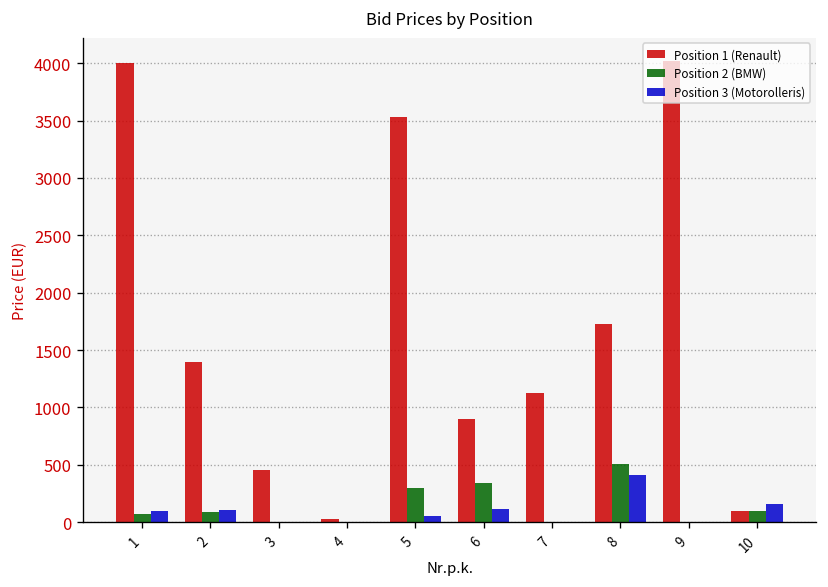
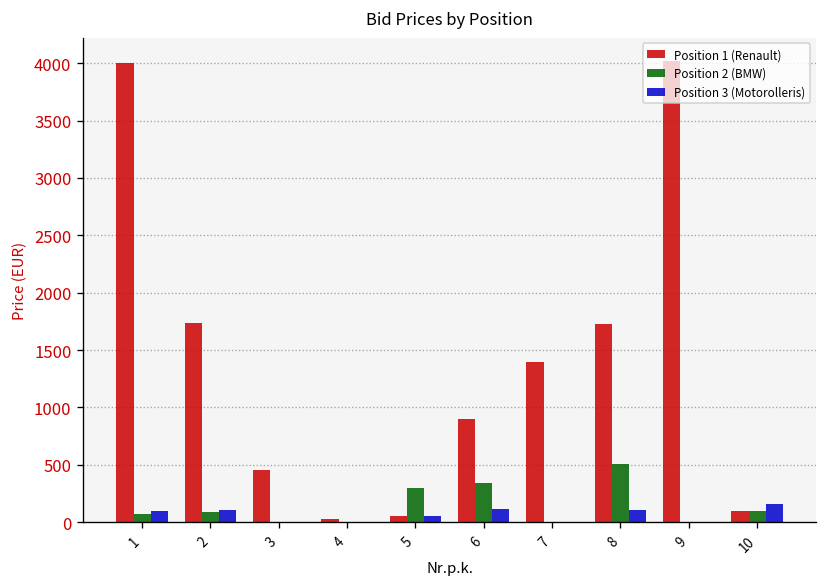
Position 1 (Renault), 2: 1400 -> 1700
Position 1 (Renault), 5: 3500 -> 100
Position 1 (Renault), 7: 1100 -> 1400
Position 3 (Motorolleris), 8: 400 -> 100
